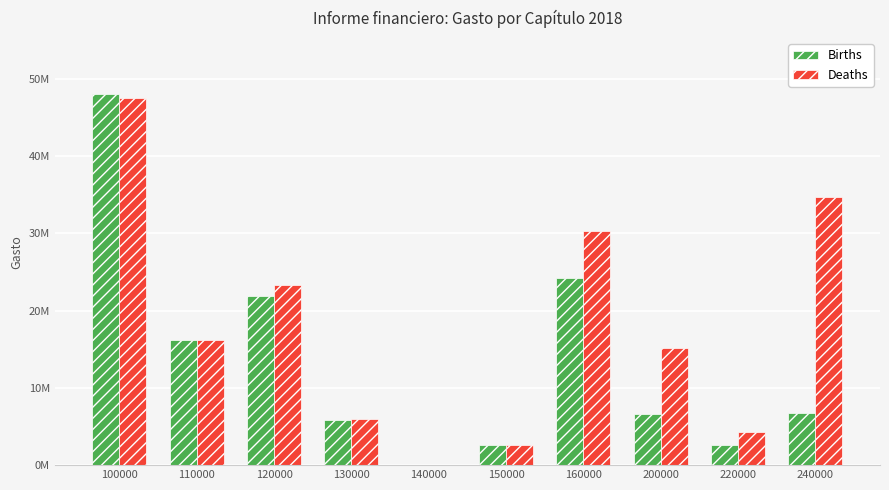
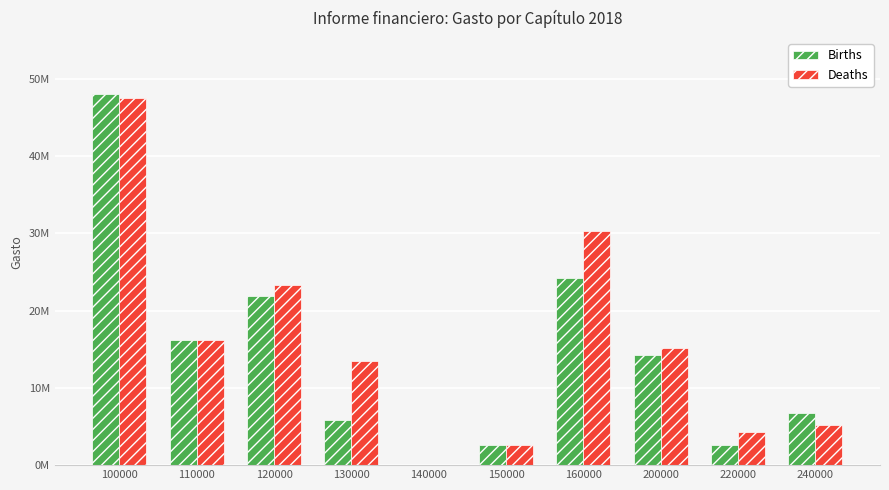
Deaths, 130000: 6000000 -> 13000000
Births, 200000: 7000000 -> 14000000
Deaths, 240000: 35000000 -> 5000000
